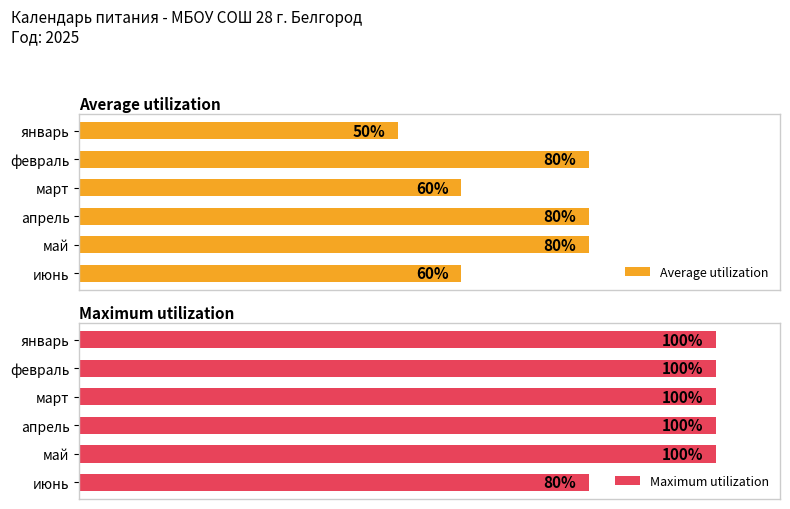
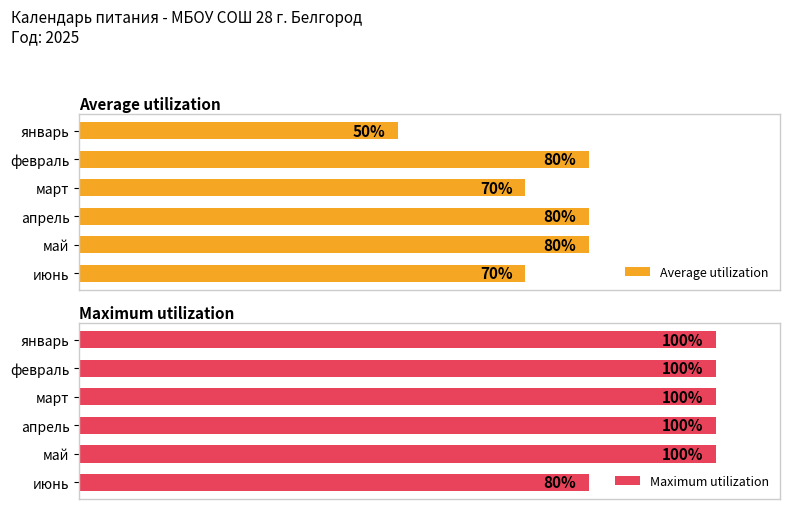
Average utilization, март: 60% -> 70%
Average utilization, июнь: 60% -> 70%
